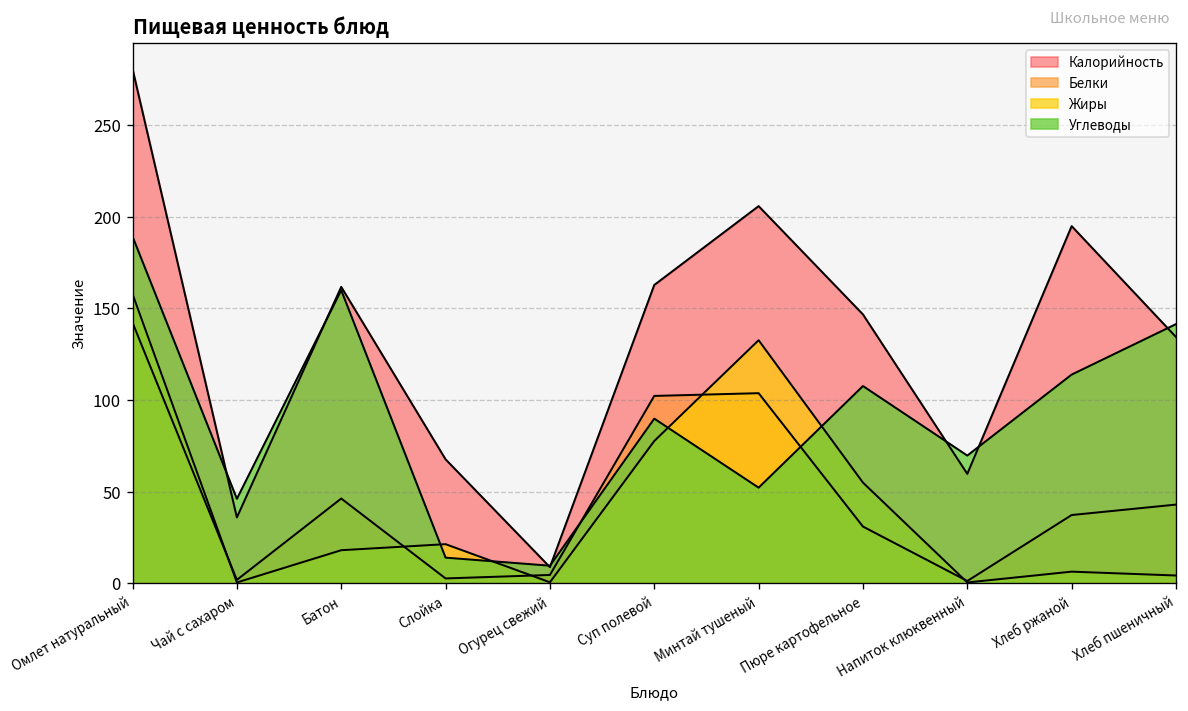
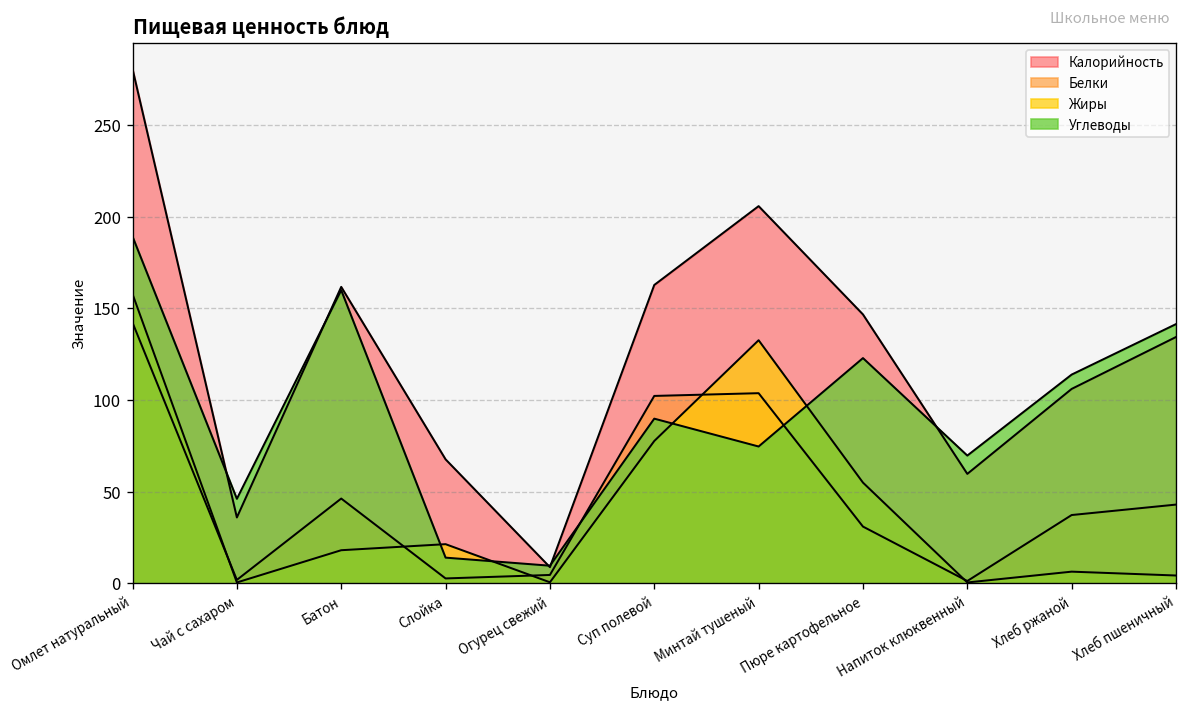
Углеводы, Минтай тушеный: 52 -> 75
Углеводы, Пюре картофельное: 108 -> 123
Калорийность, Хлеб ржаной: 195 -> 106
